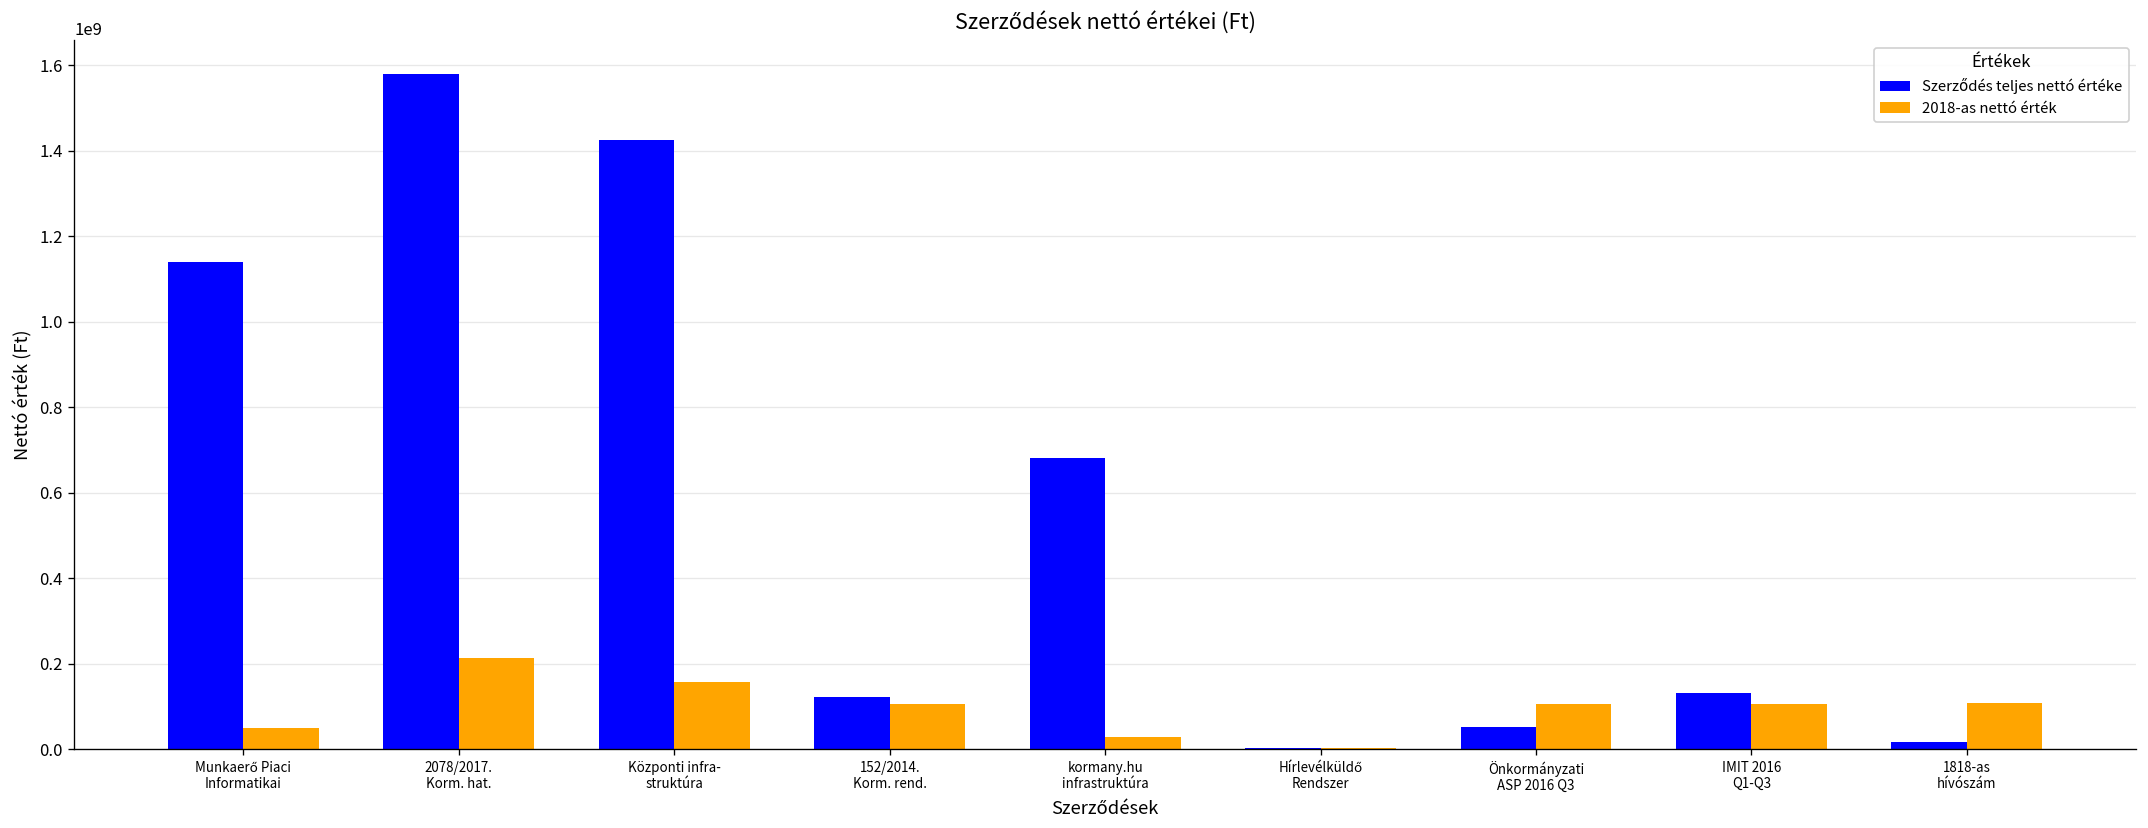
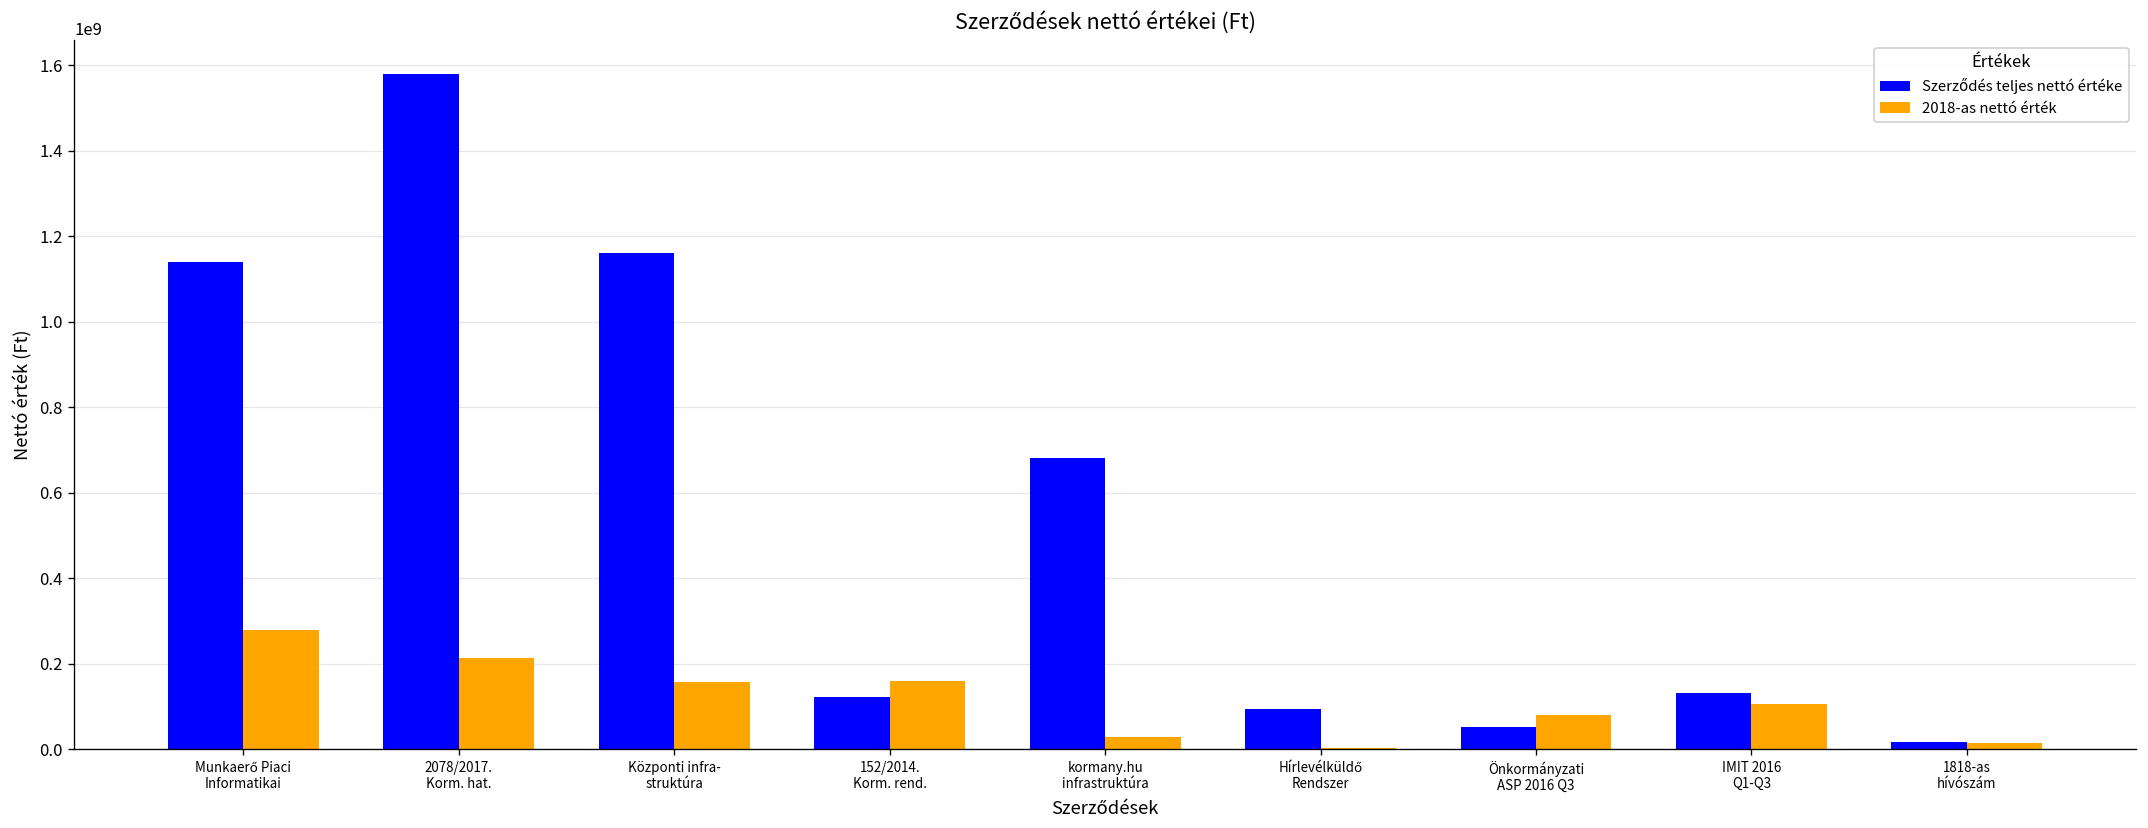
2018-as nettó érték, Munkaerő Piaci Informatikai: 50000000 -> 280000000
Szerződés teljes nettó értéke, Központi infra- struktúra: 1420000000 -> 1160000000
2018-as nettó érték, 152/2014. Korm. rend.: 110000000 -> 160000000
Szerződés teljes nettó értéke, Hírlevélküldő Rendszer: 0 -> 90000000
2018-as nettó érték, Önkormányzati ASP 2016 Q3: 100000000 -> 80000000
2018-as nettó érték, 1818-as hívószám: 110000000 -> 10000000
